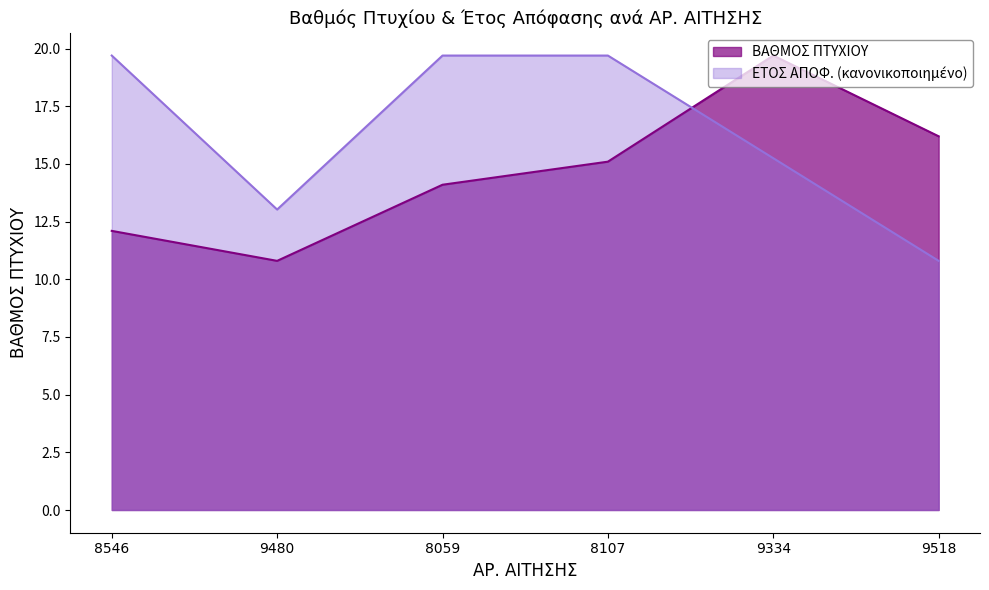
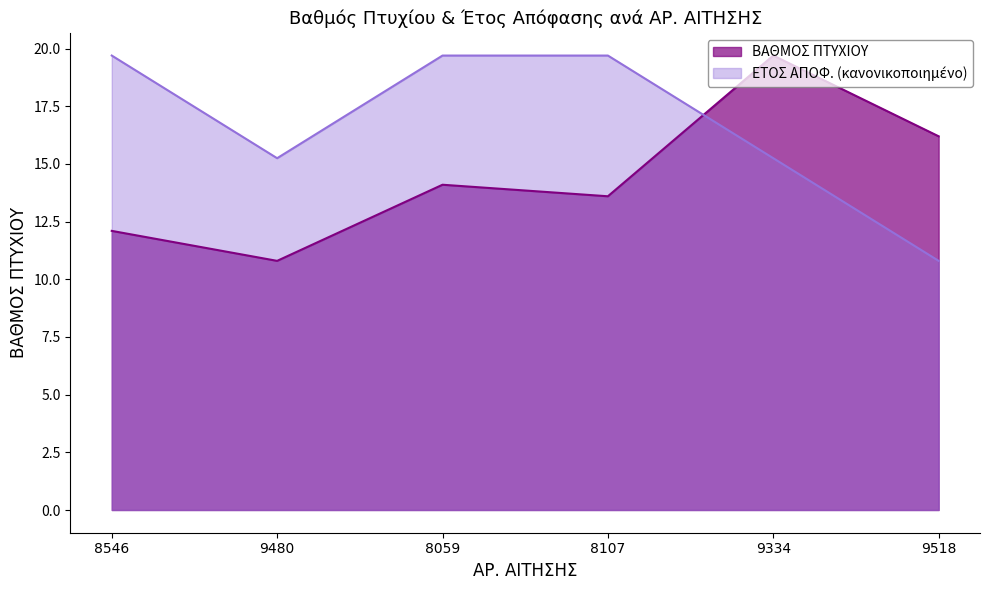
ΕΤΟΣ ΑΠΟΦ. (κανονικοποιημένο), 9480: 13.0 -> 15.3
ΒΑΘΜΟΣ ΠΤΥΧΙΟΥ, 8107: 15.1 -> 13.6
